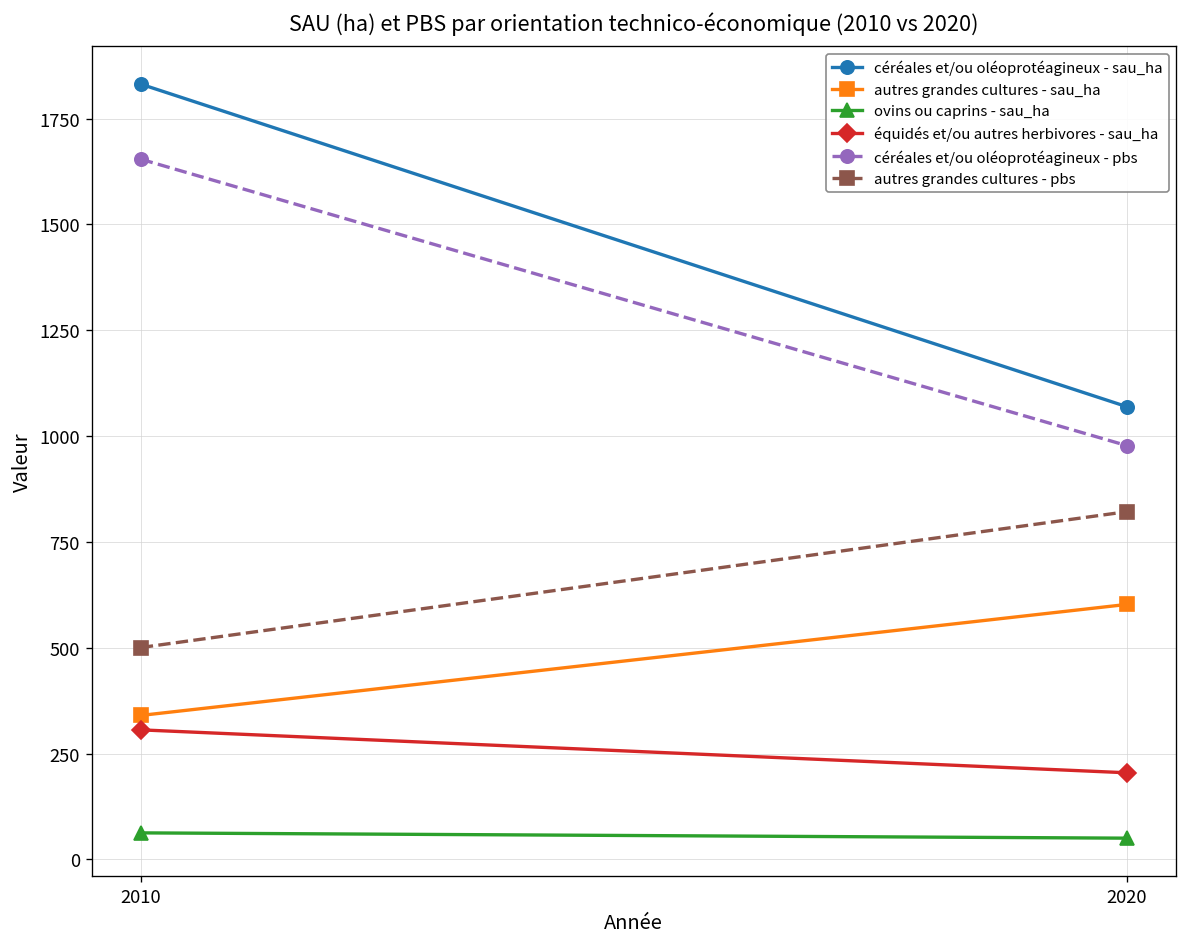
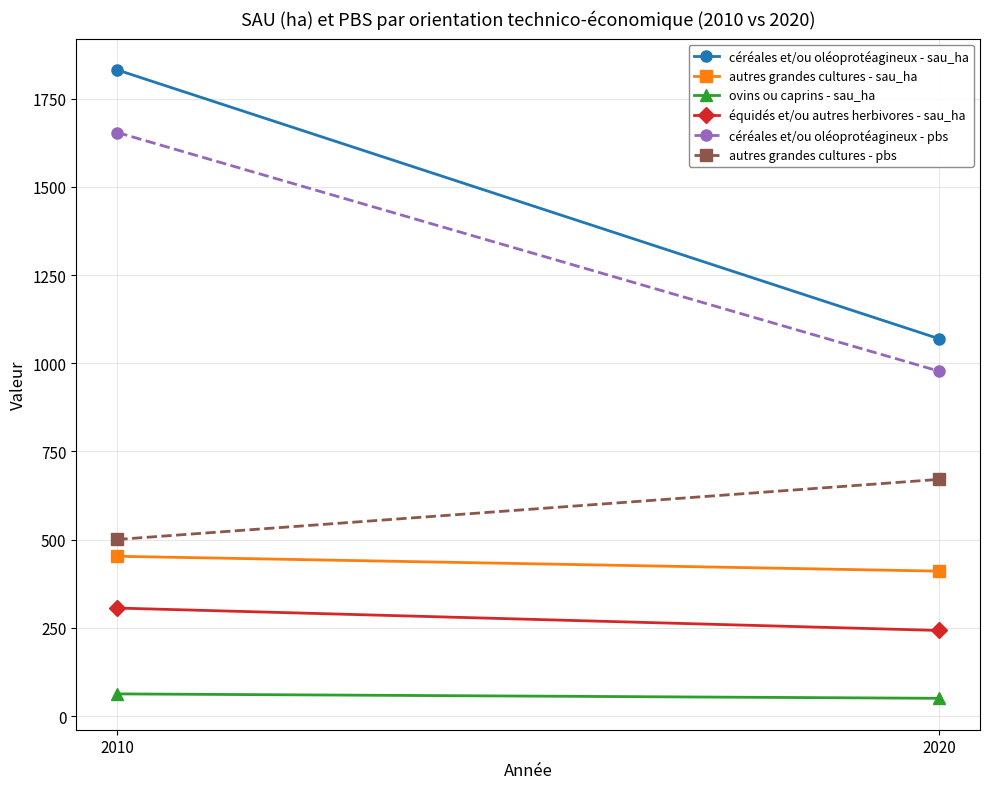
autres grandes cultures - sau_ha, 2010: 340 -> 450
autres grandes cultures - sau_ha, 2020: 600 -> 410
équidés et/ou autres herbivores - sau_ha, 2020: 200 -> 240
autres grandes cultures - pbs, 2020: 820 -> 670
